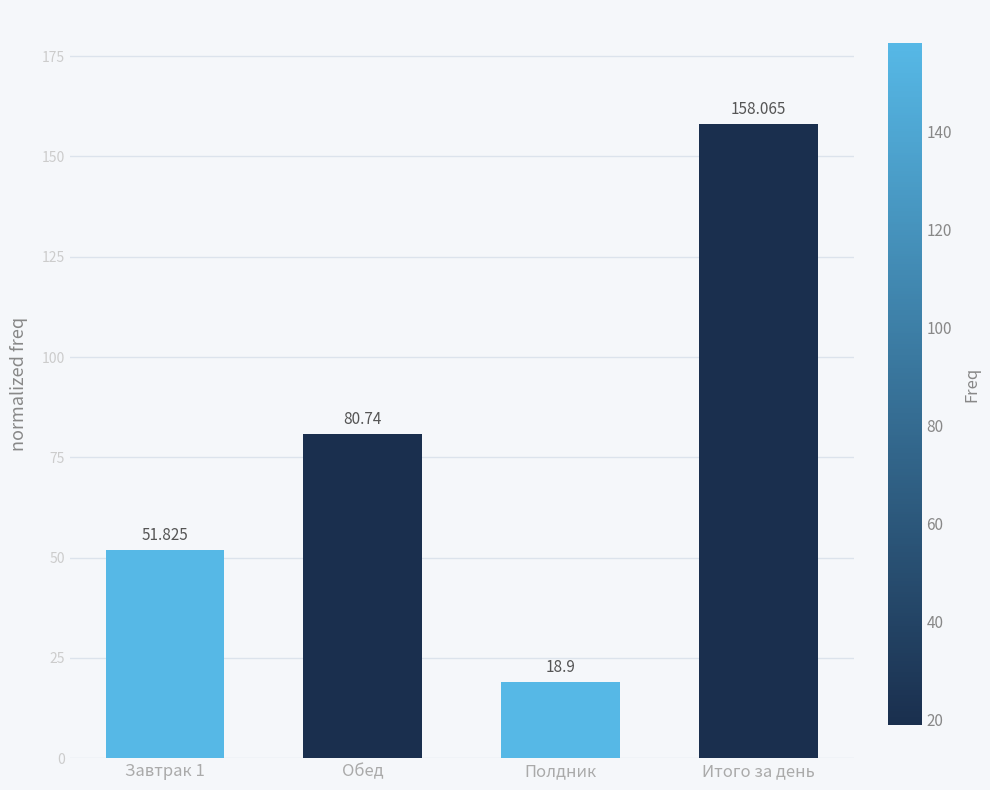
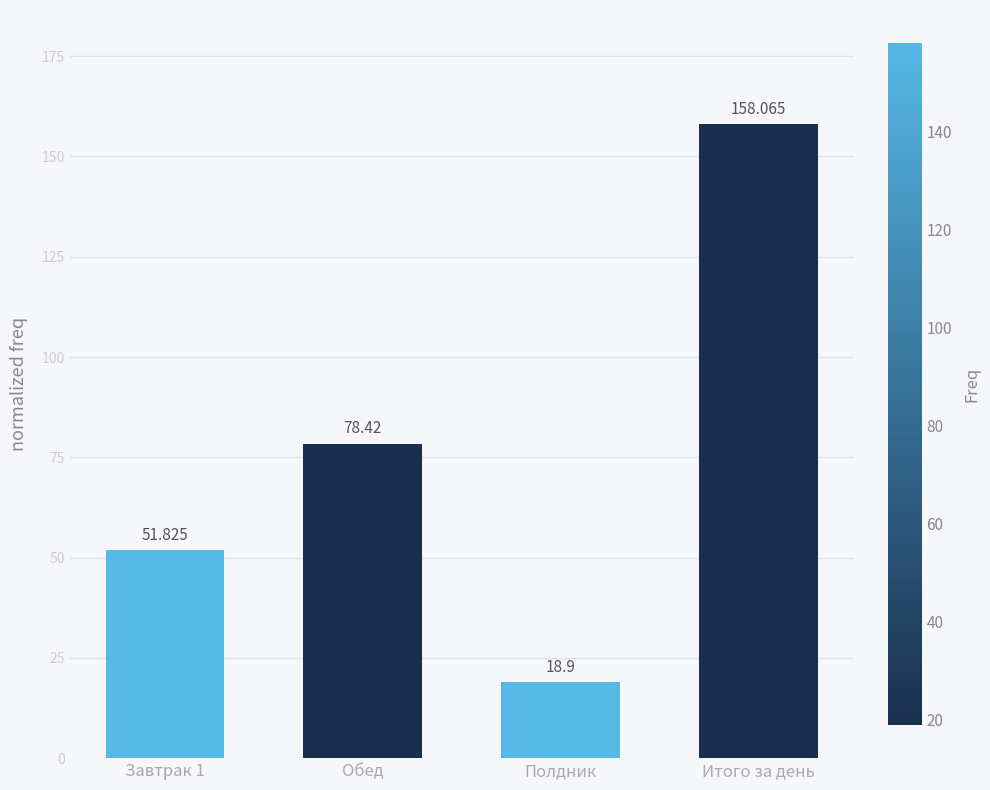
Обед: 80.74 -> 78.42
